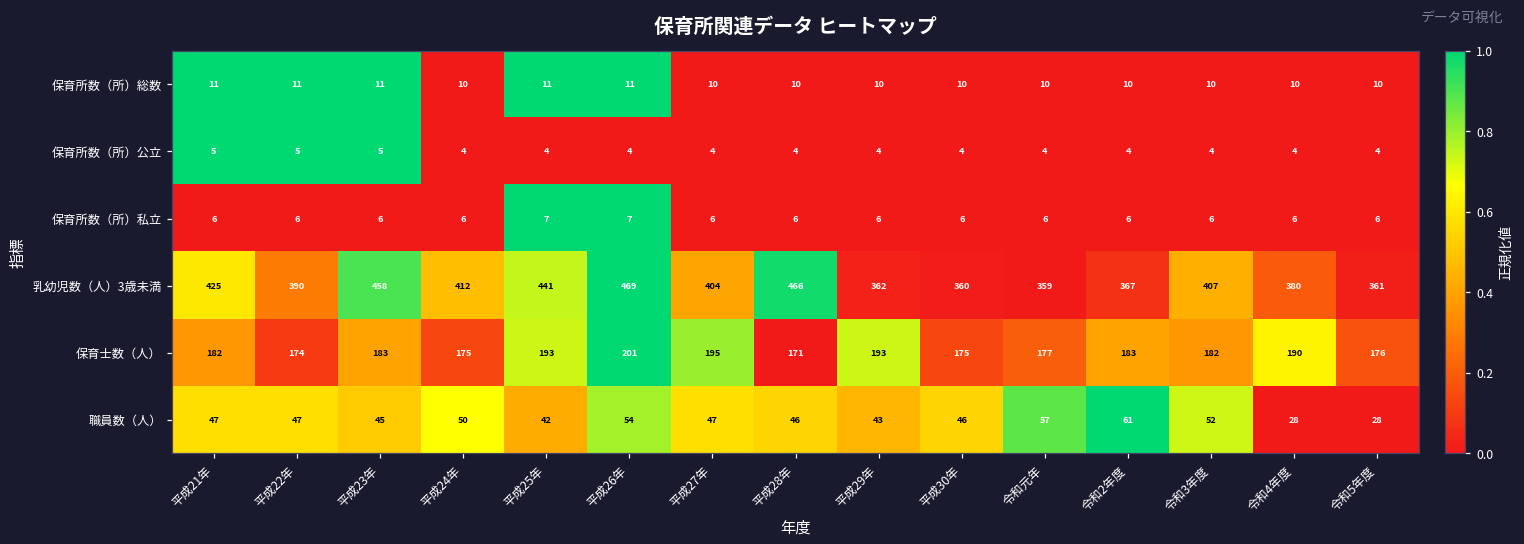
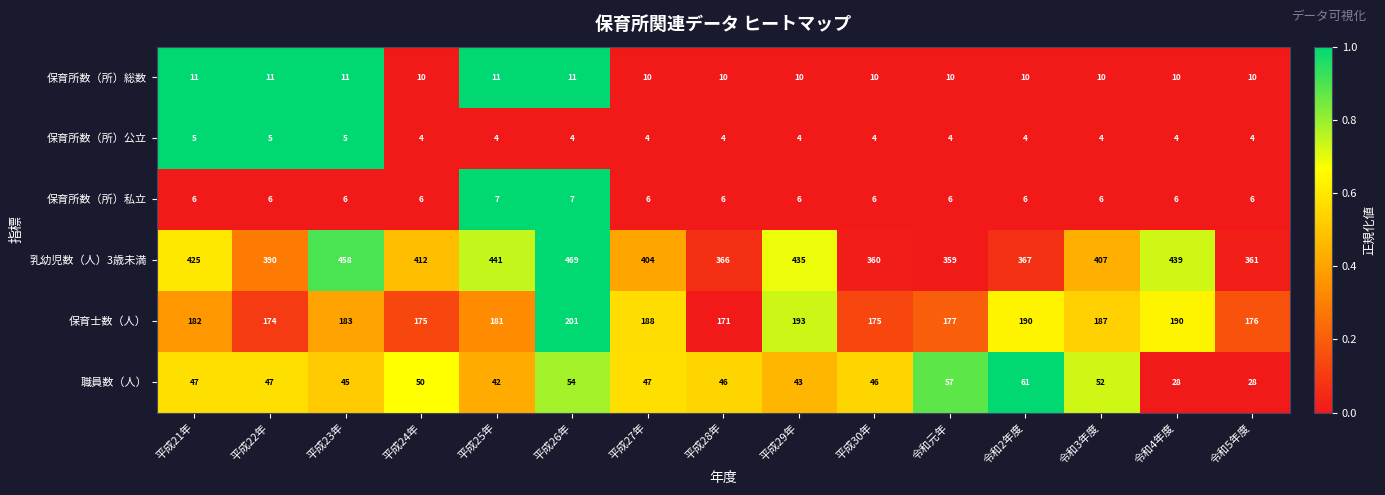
乳幼児数（人）3歳未満, 平成28年: 466 -> 366
乳幼児数（人）3歳未満, 平成29年: 362 -> 435
乳幼児数（人）3歳未満, 令和4年度: 380 -> 439
保育士数（人）, 平成25年: 193 -> 181
保育士数（人）, 平成27年: 195 -> 188
保育士数（人）, 令和2年度: 183 -> 190
保育士数（人）, 令和3年度: 182 -> 187
